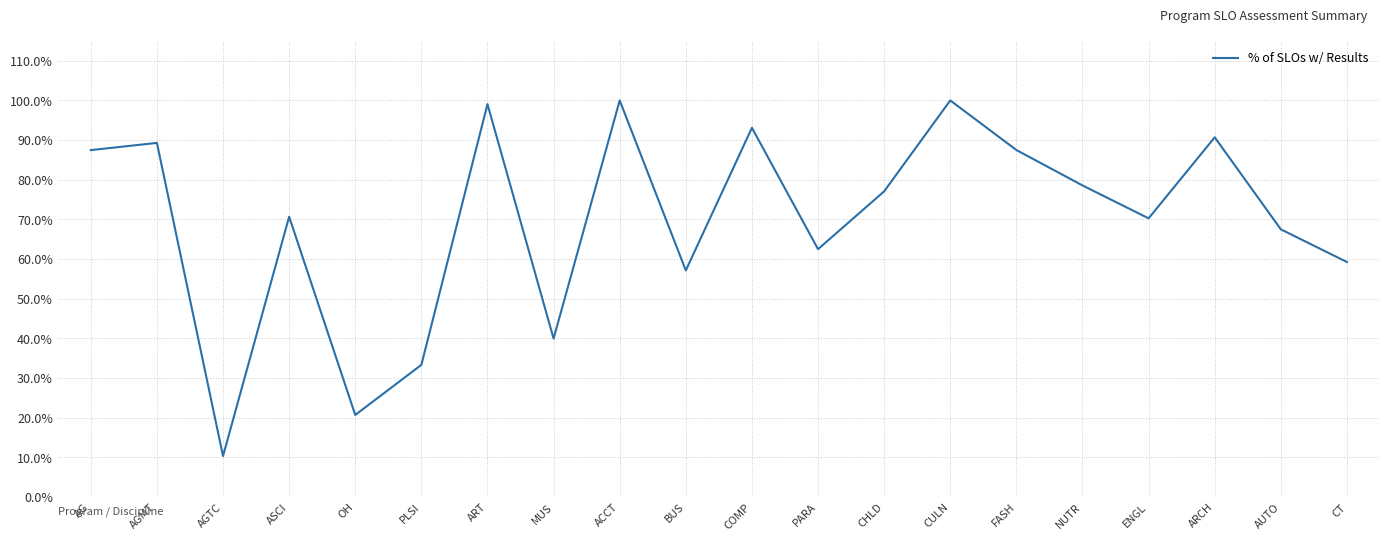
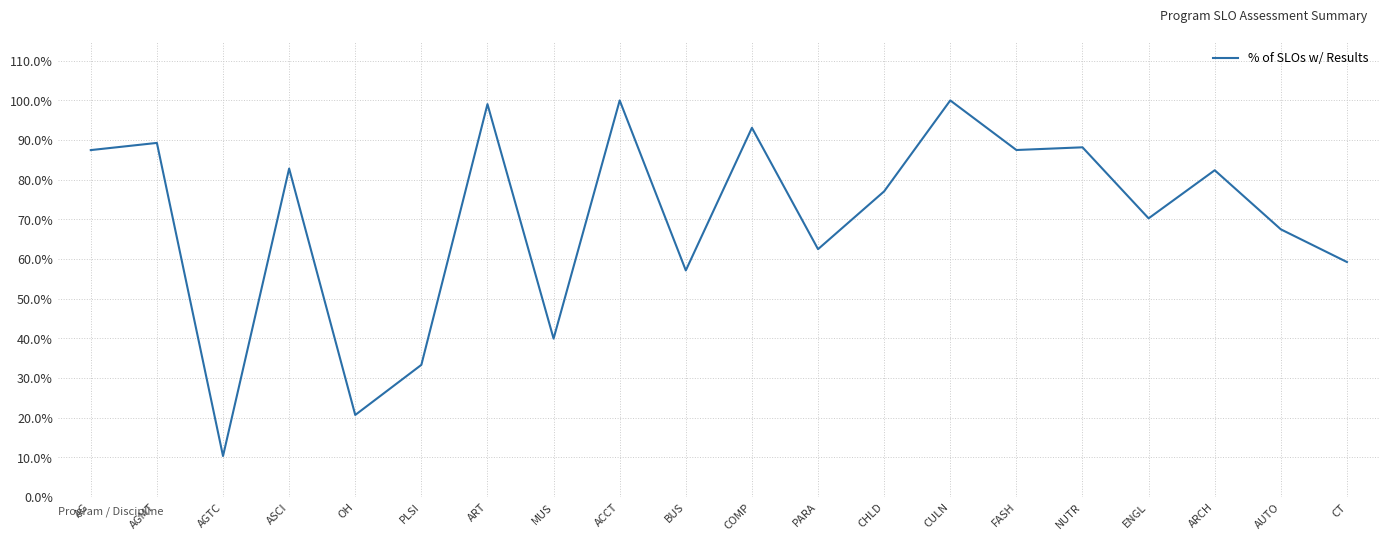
ASCI: 71% -> 83%
NUTR: 79% -> 88%
ARCH: 91% -> 82%
